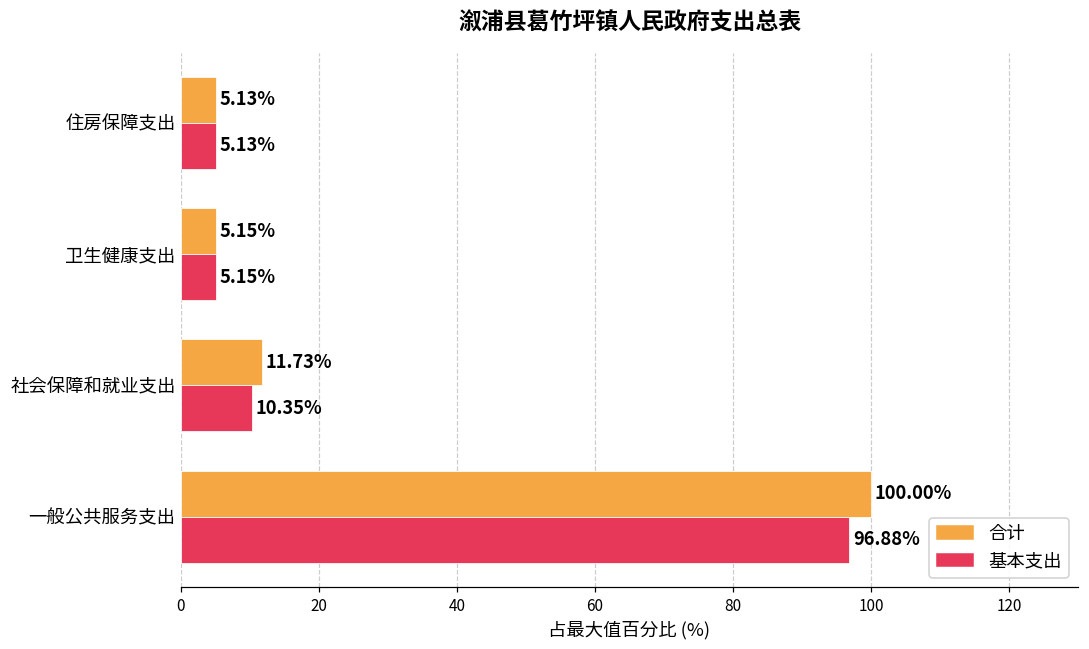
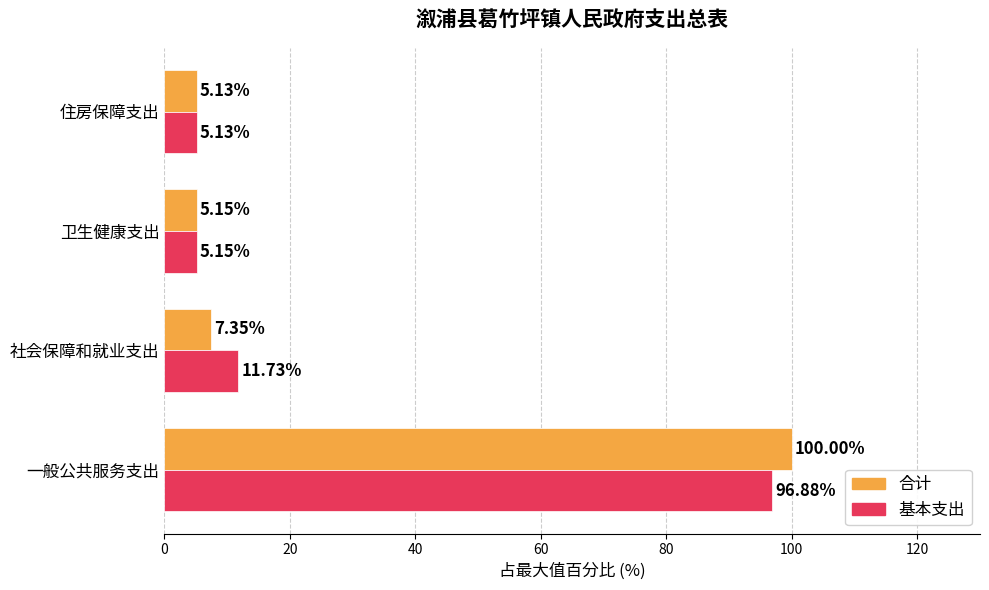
合计, 社会保障和就业支出: 11.73% -> 7.35%
基本支出, 社会保障和就业支出: 10.35% -> 11.73%
